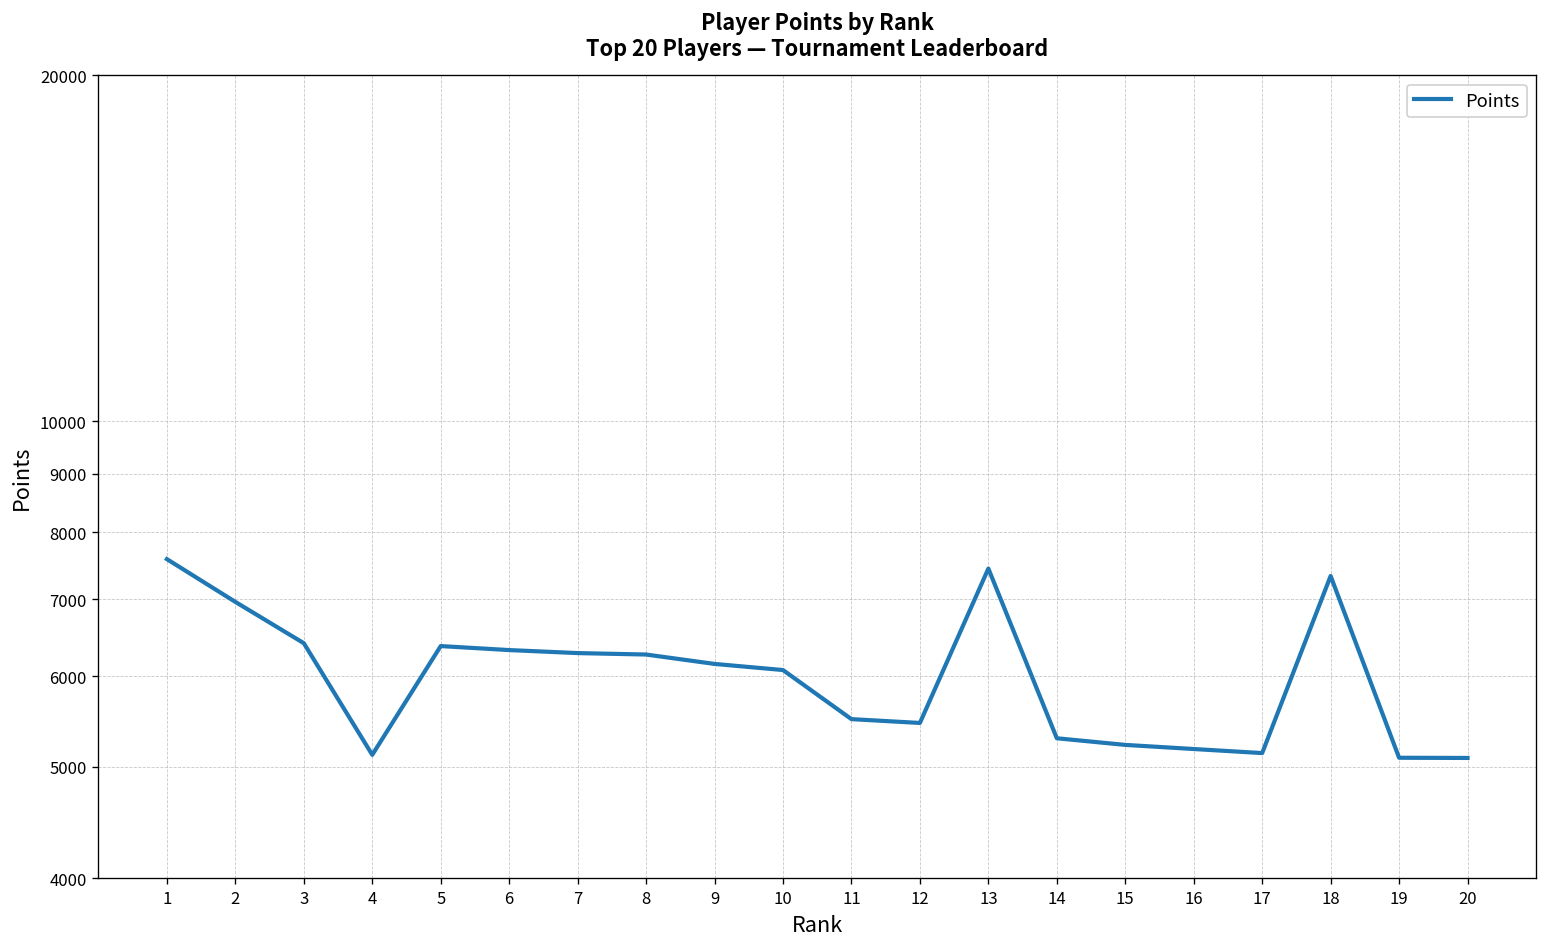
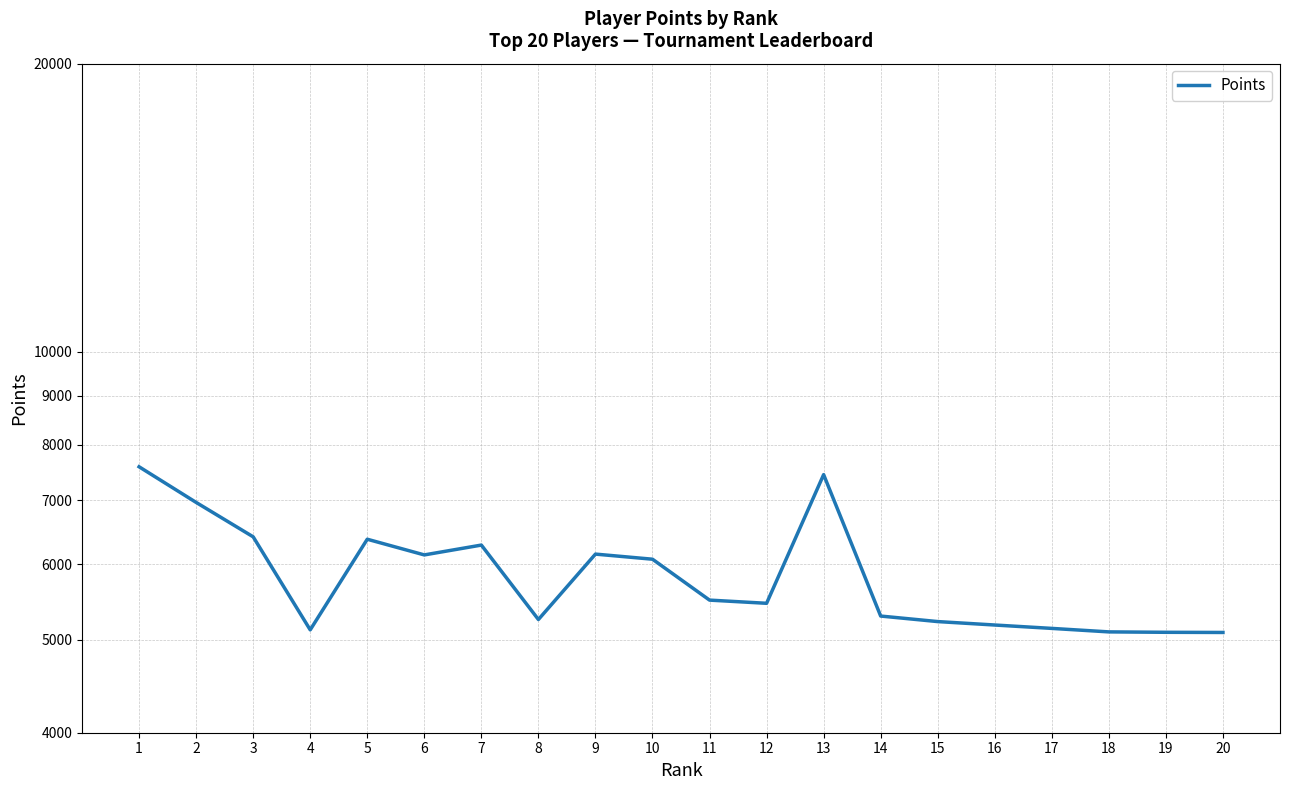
6: 6300 -> 6100
8: 6300 -> 5300
18: 7300 -> 5100
